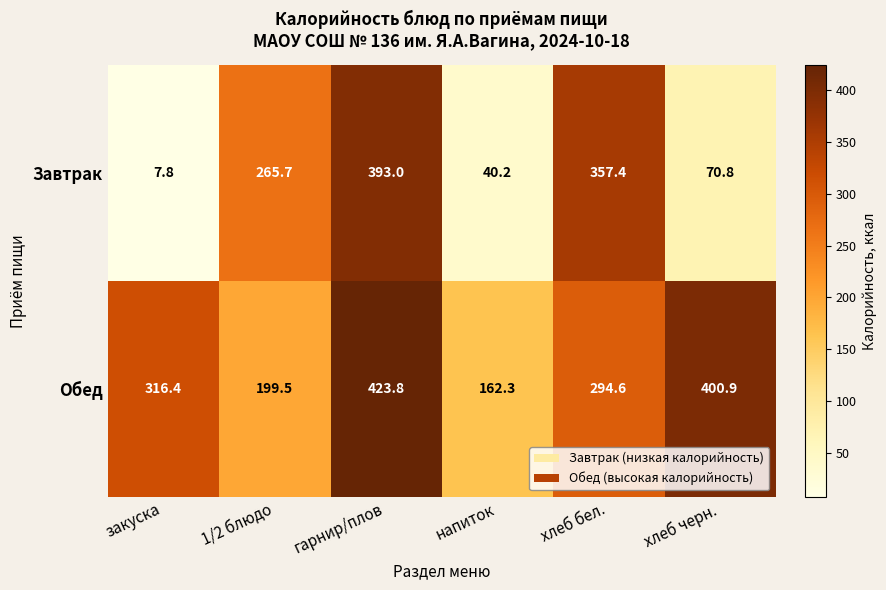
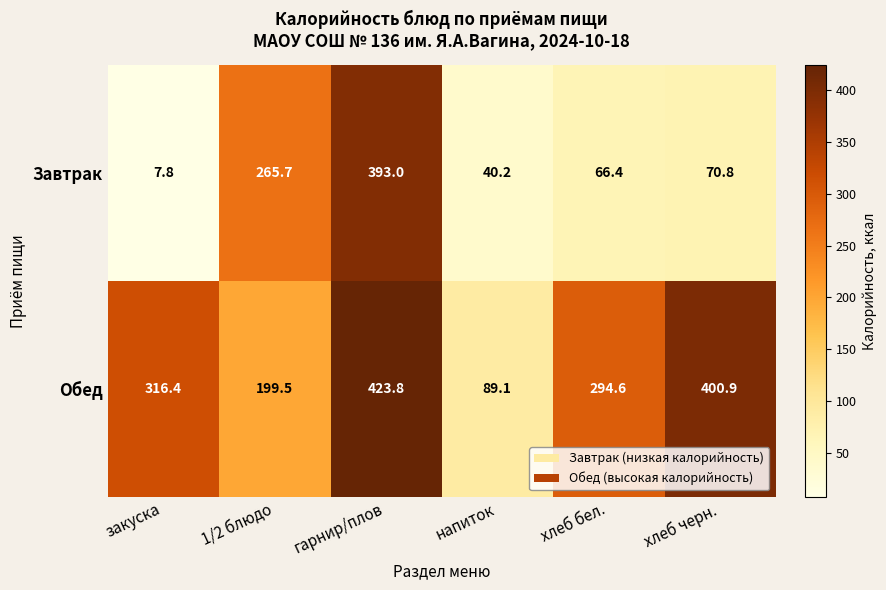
Завтрак, хлеб бел.: 357.4 -> 66.4
Обед, напиток: 162.3 -> 89.1
